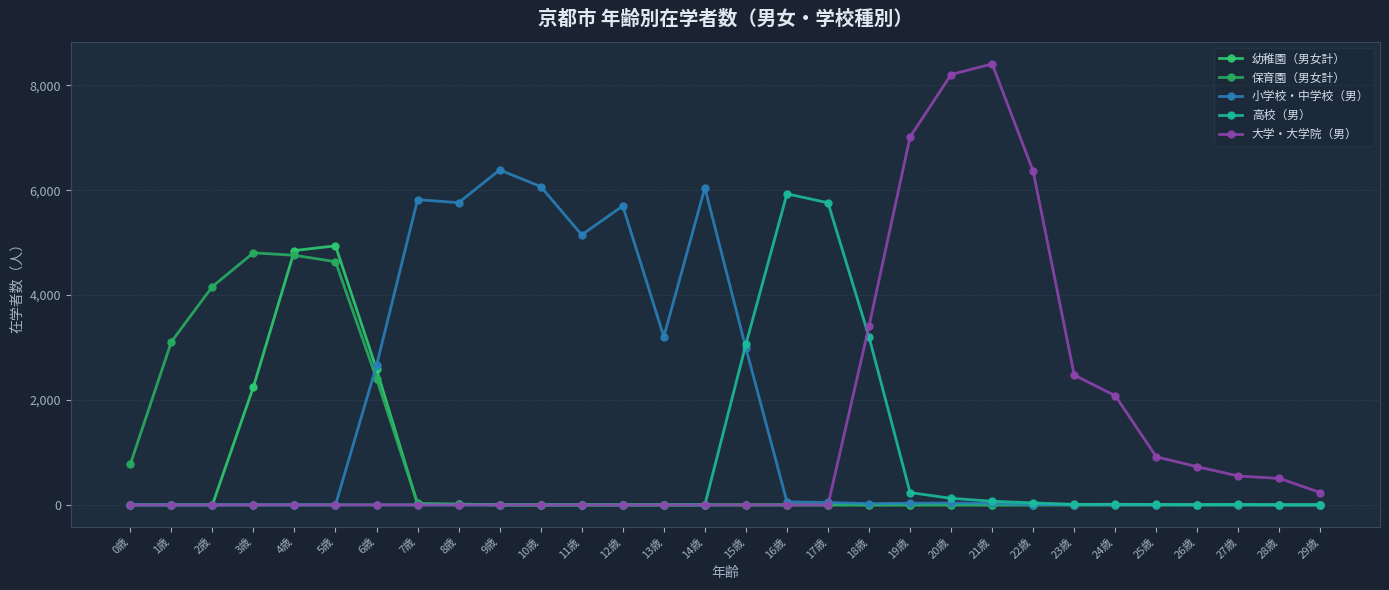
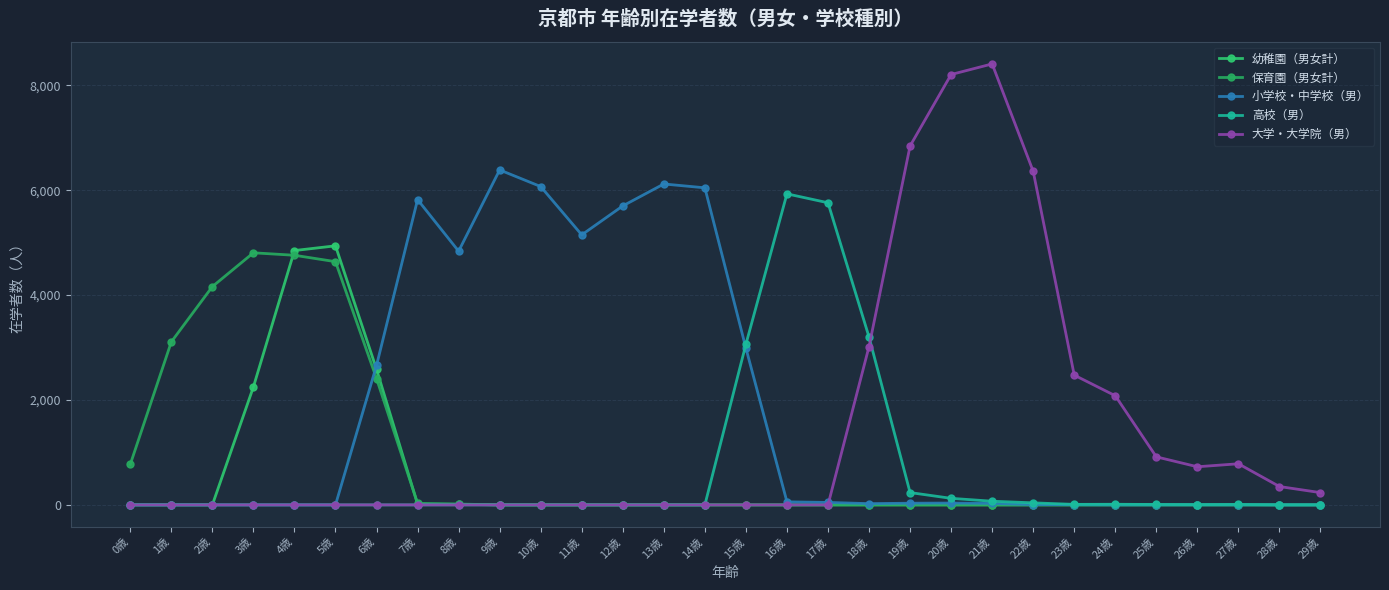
小学校・中学校（男）, 8歳: 5,800 -> 4,800
小学校・中学校（男）, 13歳: 3,200 -> 6,100
大学・大学院（男）, 18歳: 3,400 -> 3,000
大学・大学院（男）, 19歳: 7,000 -> 6,800
大学・大学院（男）, 27歳: 600 -> 800
大学・大学院（男）, 28歳: 500 -> 400
